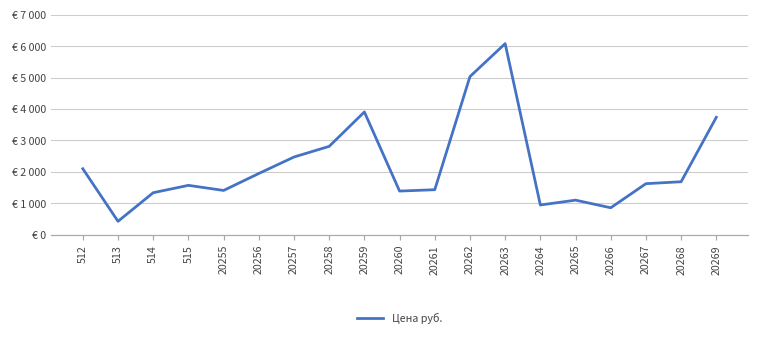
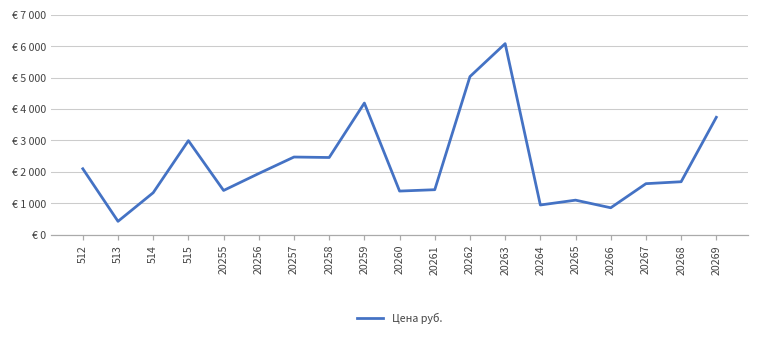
515: € 1600 -> € 3000
20258: € 2800 -> € 2500
20259: € 3900 -> € 4200
